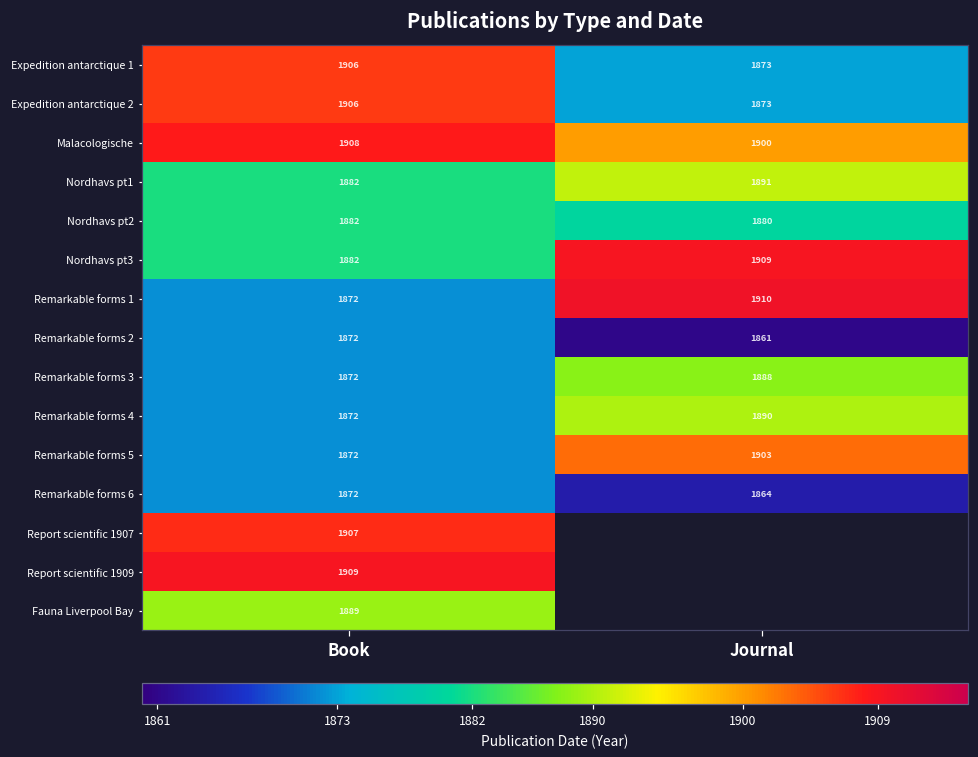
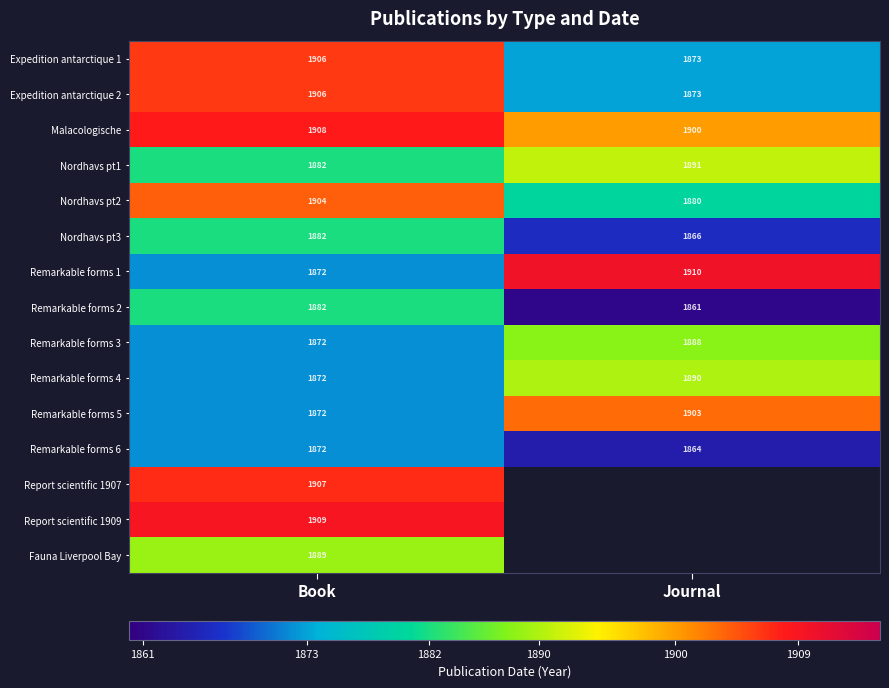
Nordhavs pt2, Book: 1882 -> 1904
Nordhavs pt3, Journal: 1909 -> 1866
Remarkable forms 2, Book: 1872 -> 1882
